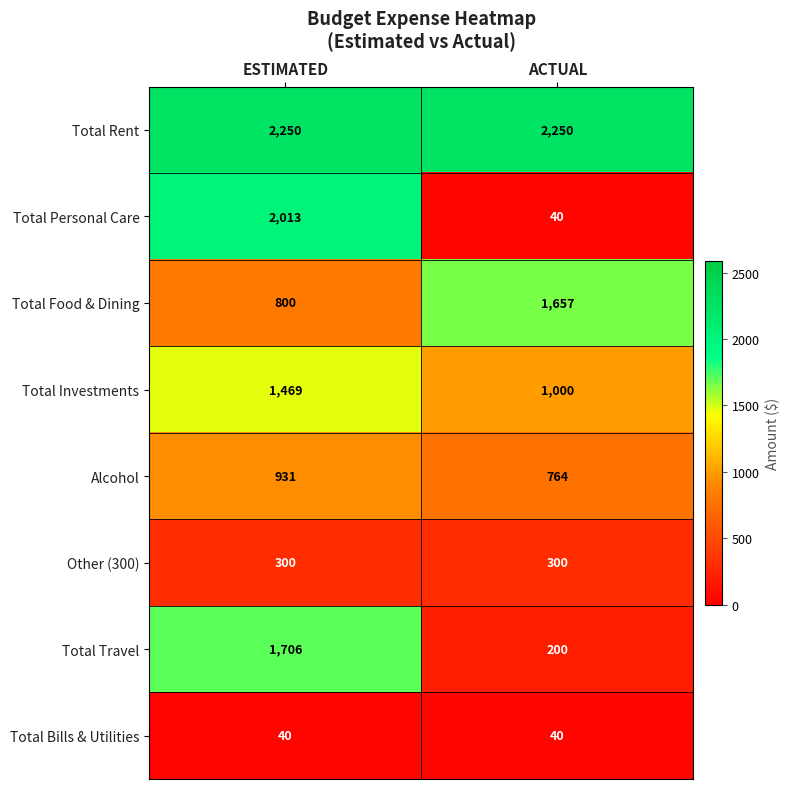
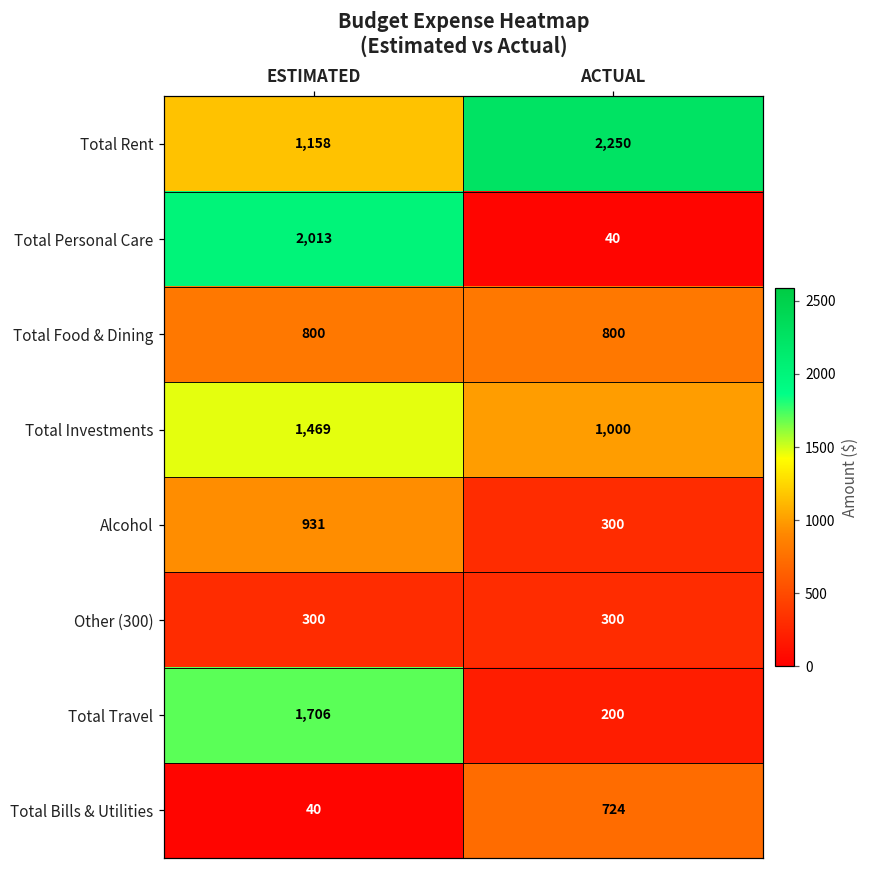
Total Rent, ESTIMATED: 2,250 -> 1,158
Total Food & Dining, ACTUAL: 1,657 -> 800
Alcohol, ACTUAL: 764 -> 300
Total Bills & Utilities, ACTUAL: 40 -> 724
